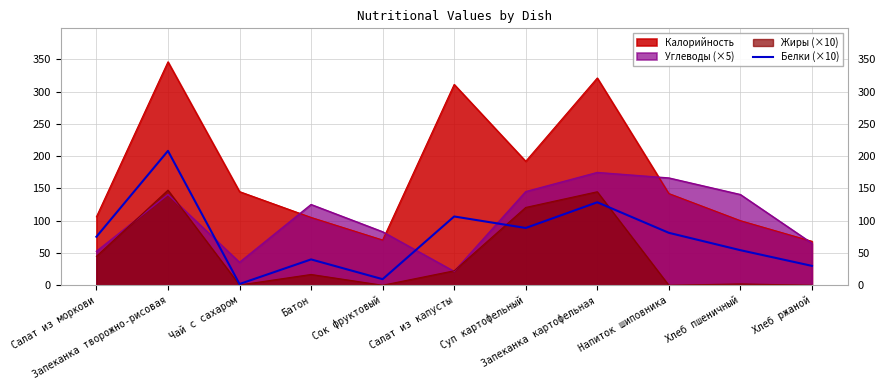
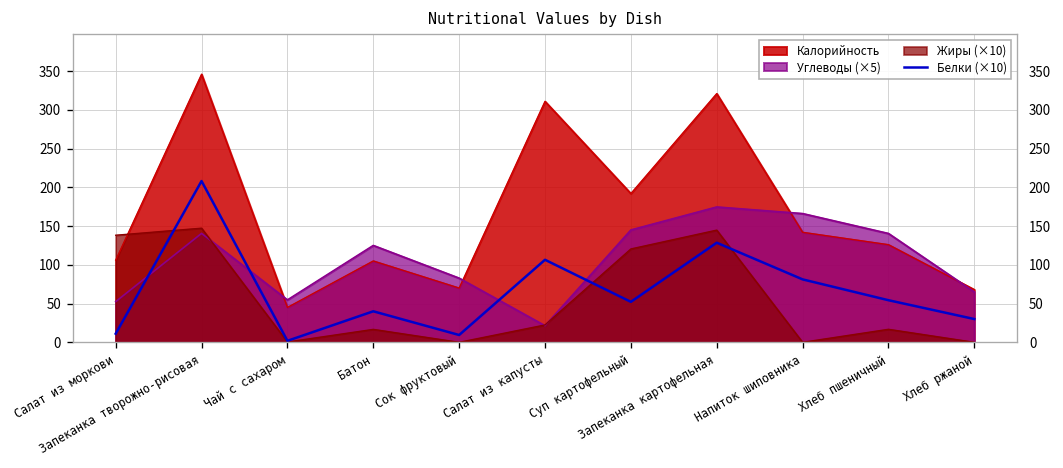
Жиры (×10), Салат из моркови: 40 -> 140
Белки (×10), Салат из моркови: 80 -> 10
Калорийность, Чай с сахаром: 150 -> 50
Углеводы (×5), Чай с сахаром: 40 -> 50
Белки (×10), Суп картофельный: 90 -> 50
Калорийность, Хлеб пшеничный: 100 -> 130
Жиры (×10), Хлеб пшеничный: 0 -> 20
